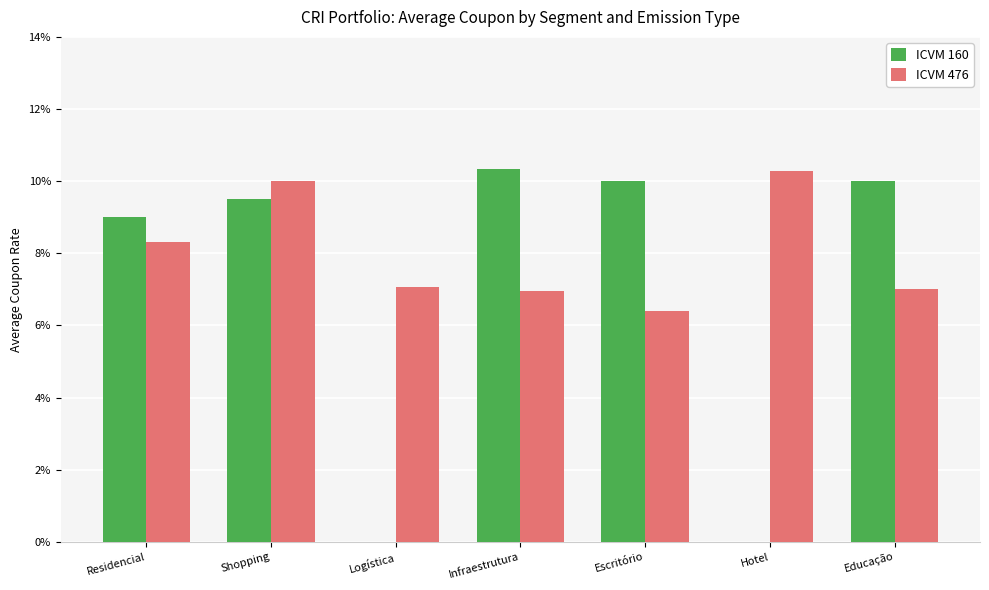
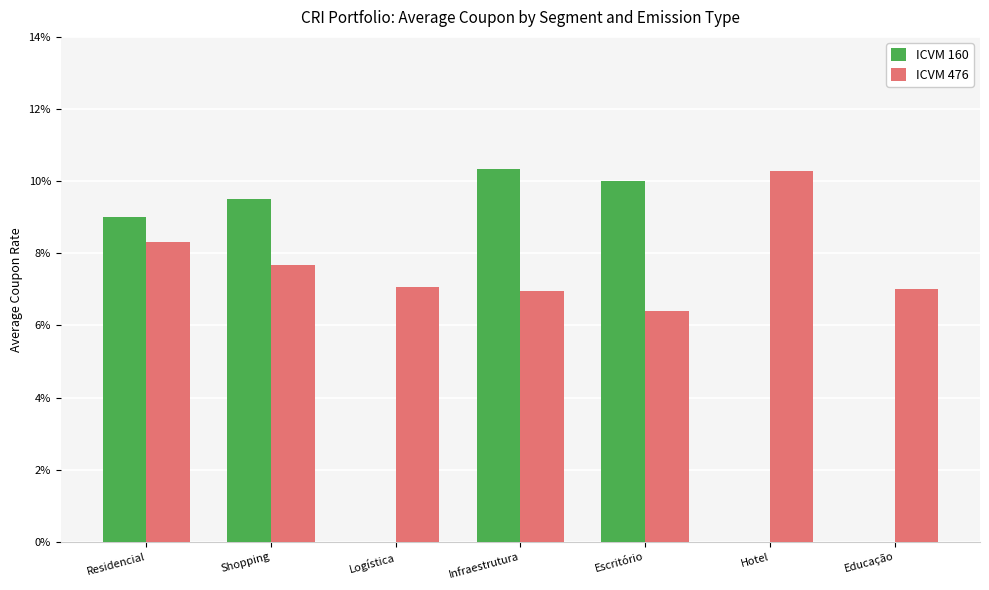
ICVM 476, Shopping: 10.0% -> 7.7%
ICVM 160, Educação: 10.0% -> 0.0%
